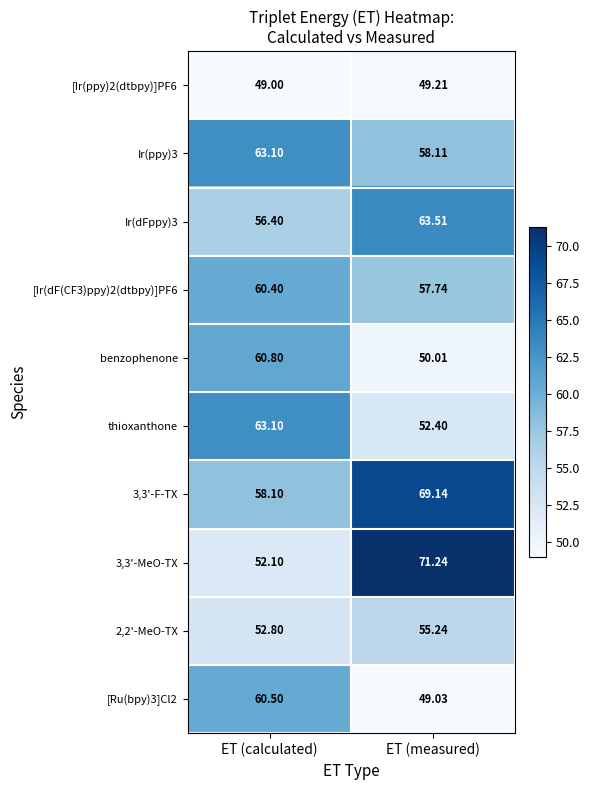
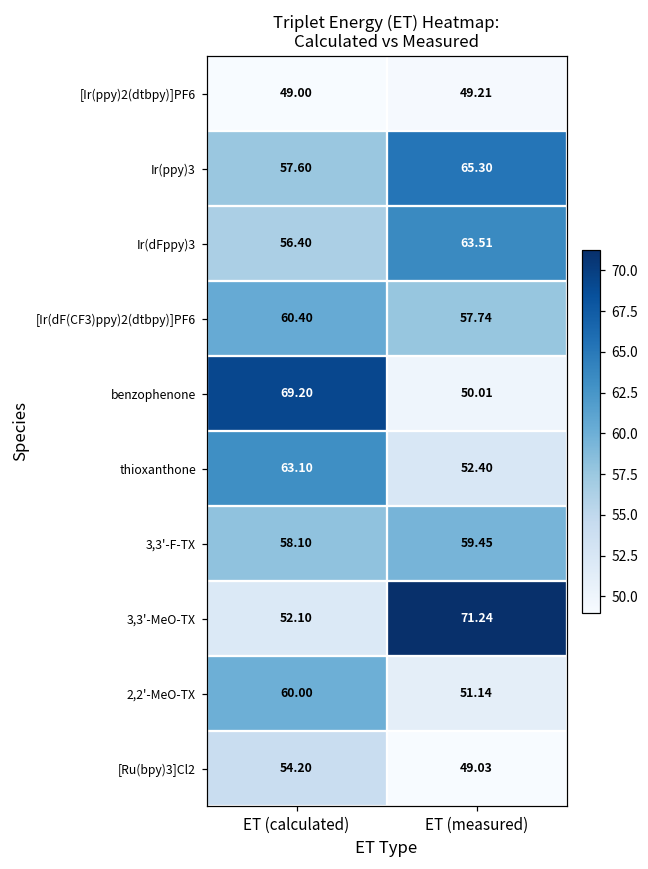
Ir(ppy)3, ET (calculated): 63.10 -> 57.60
Ir(ppy)3, ET (measured): 58.11 -> 65.30
benzophenone, ET (calculated): 60.80 -> 69.20
3,3'-F-TX, ET (measured): 69.14 -> 59.45
2,2'-MeO-TX, ET (calculated): 52.80 -> 60.00
2,2'-MeO-TX, ET (measured): 55.24 -> 51.14
[Ru(bpy)3]Cl2, ET (calculated): 60.50 -> 54.20
